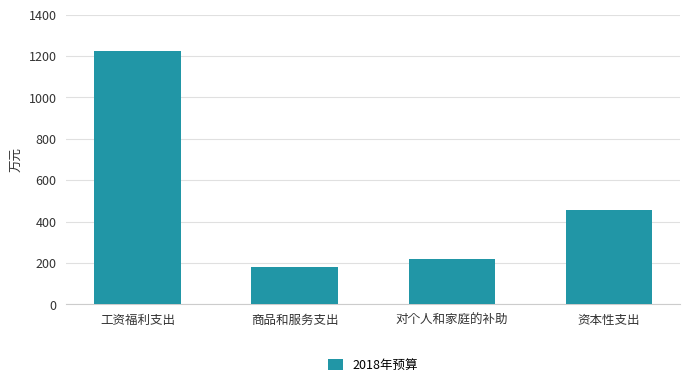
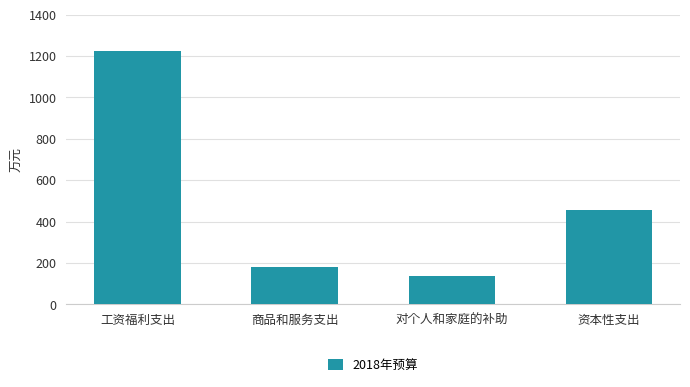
对个人和家庭的补助: 220 -> 140
